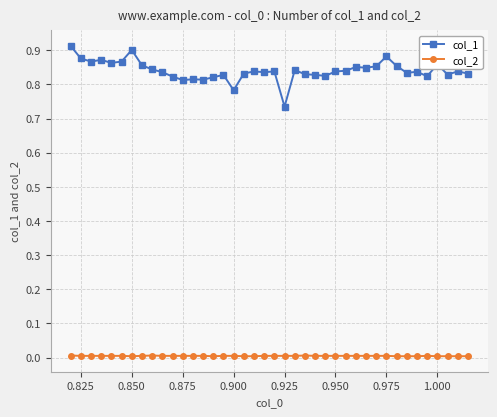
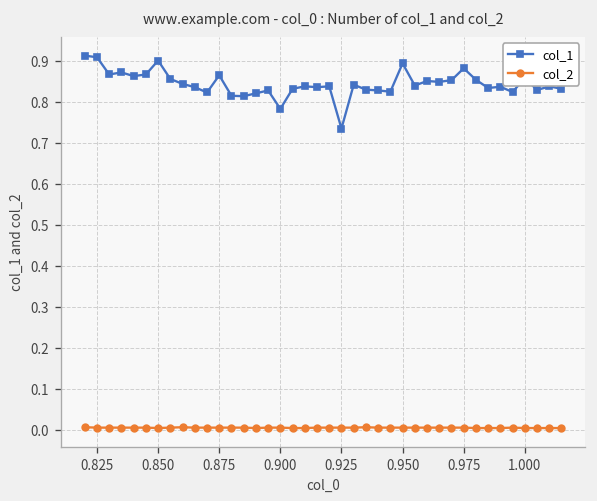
col_1, 0.825: 0.88 -> 0.91
col_1, 0.875: 0.81 -> 0.87
col_1, 0.950: 0.84 -> 0.89
